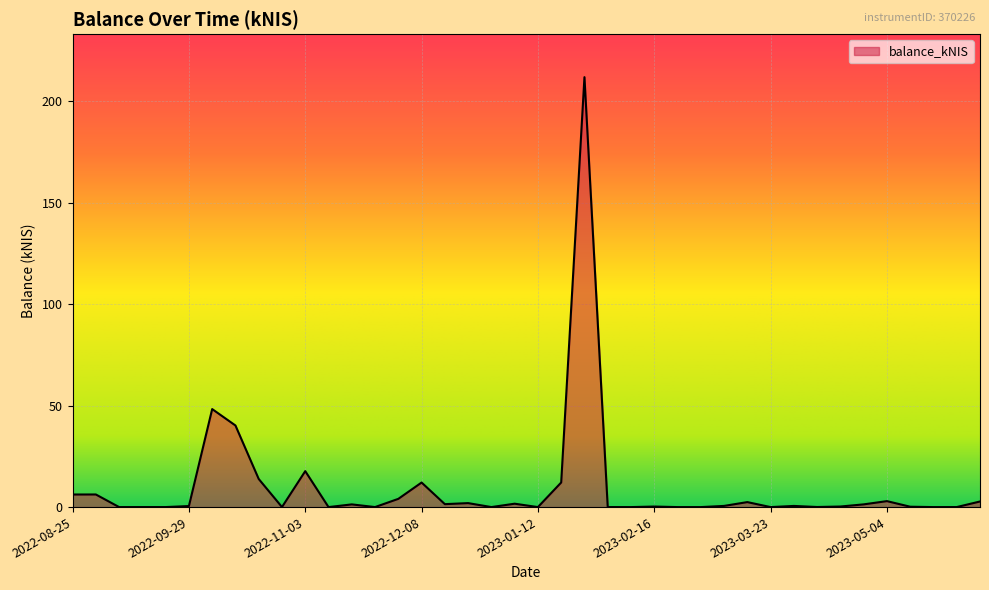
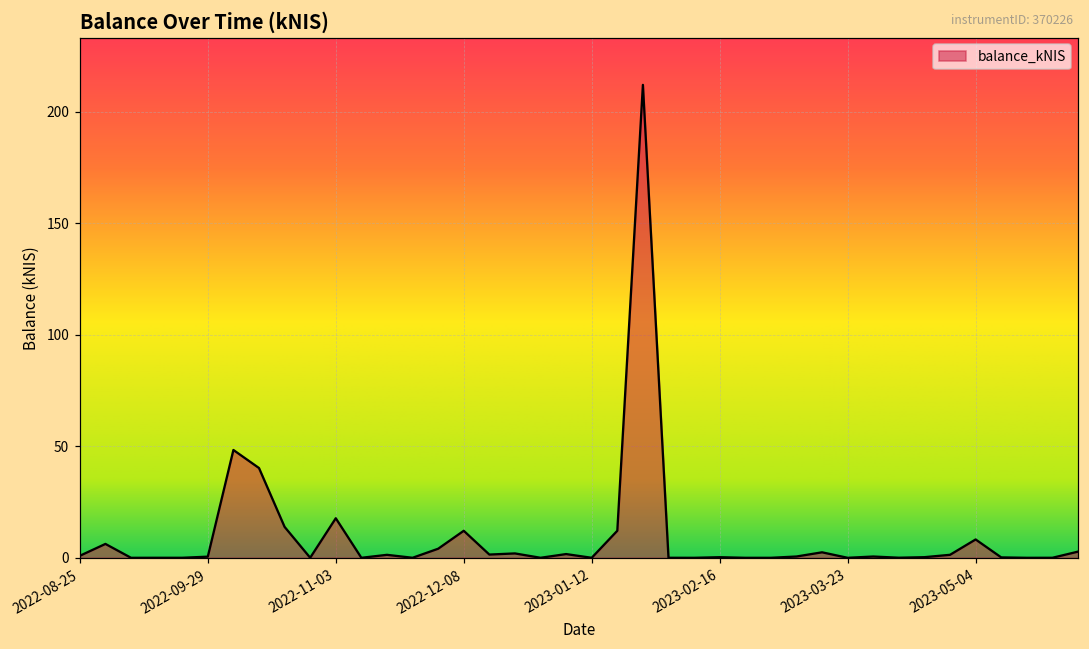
2022-08-25: 6 -> 1
2023-05-04: 3 -> 8
